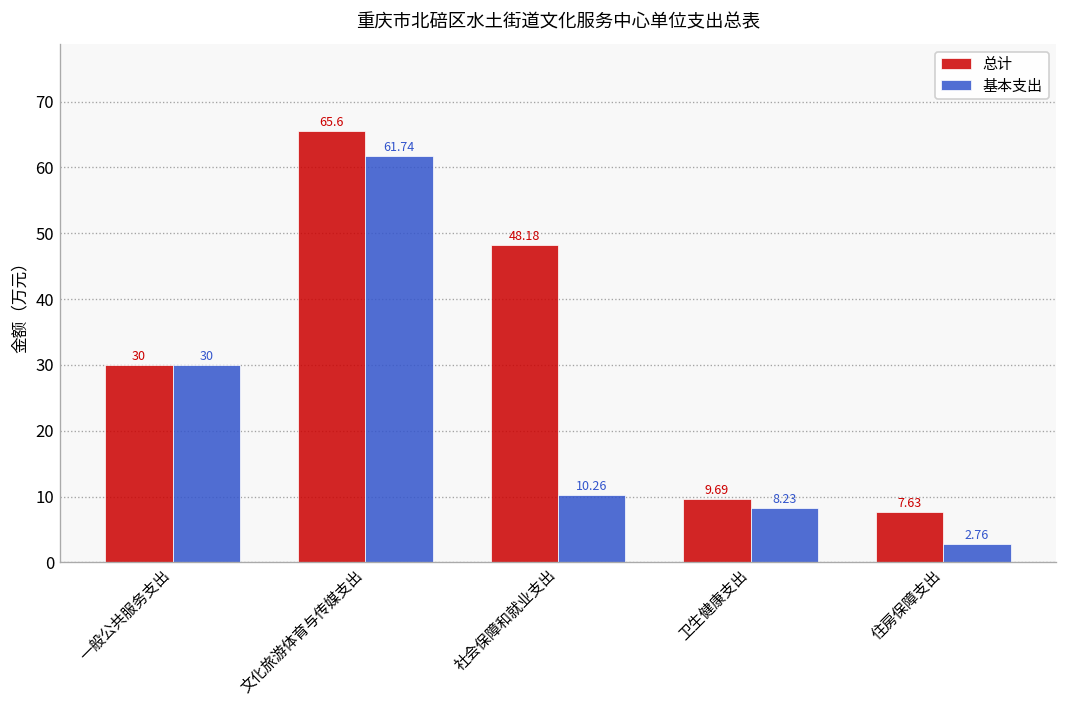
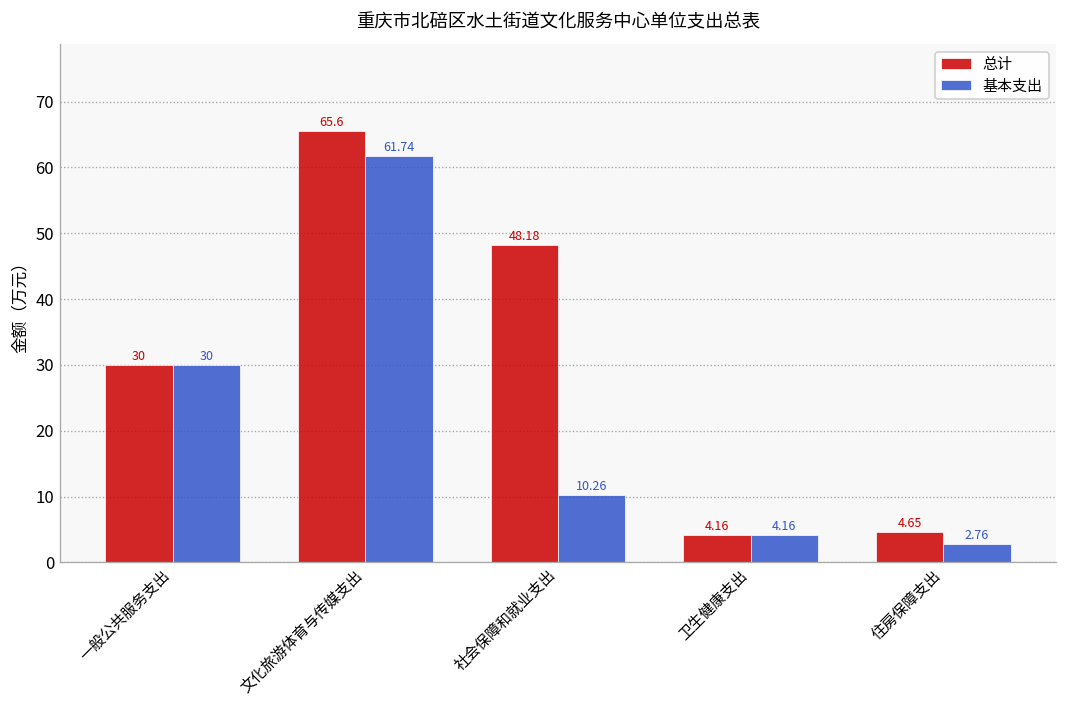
总计, 卫生健康支出: 9.69 -> 4.16
基本支出, 卫生健康支出: 8.23 -> 4.16
总计, 住房保障支出: 7.63 -> 4.65
